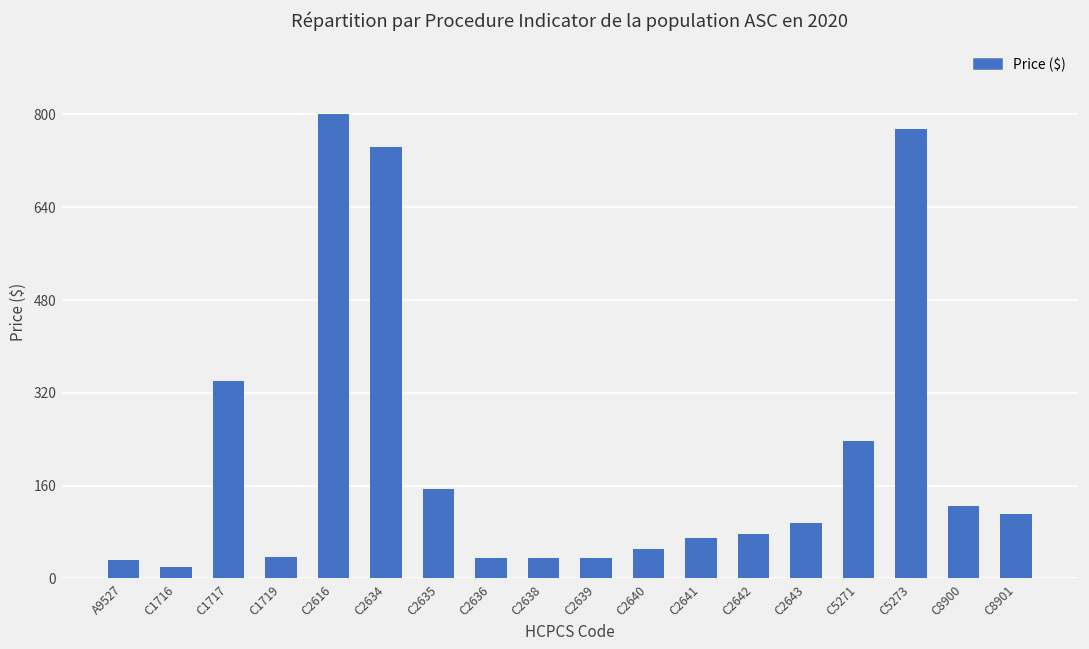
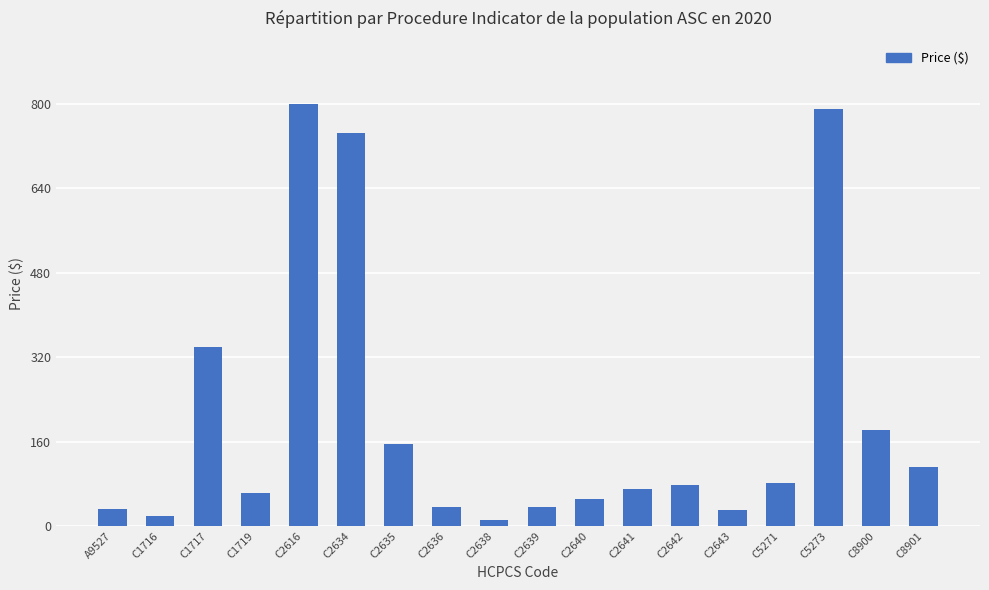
C1719: 40 -> 60
C2638: 30 -> 10
C2643: 100 -> 30
C5271: 240 -> 80
C5273: 770 -> 790
C8900: 130 -> 180
